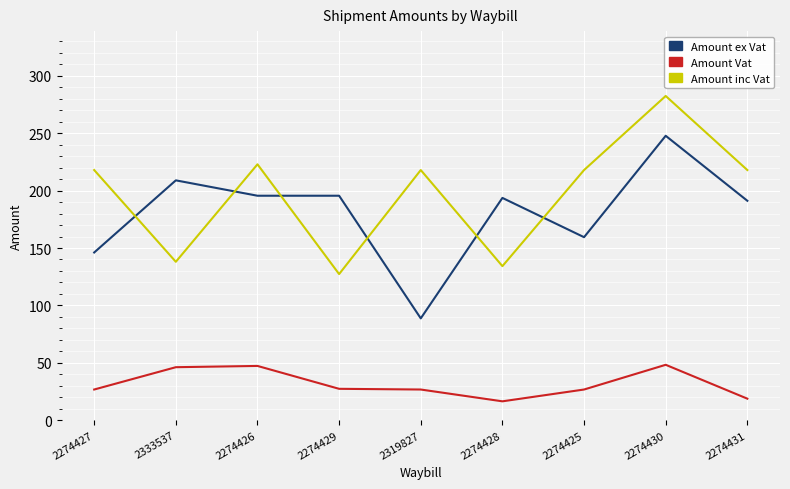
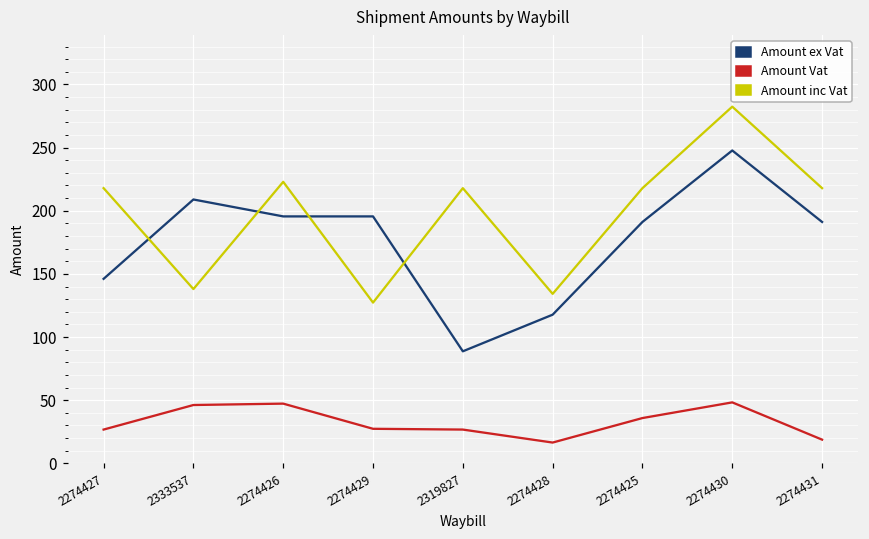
Amount ex Vat, 2274428: 194 -> 118
Amount ex Vat, 2274425: 159 -> 191
Amount Vat, 2274425: 27 -> 36
